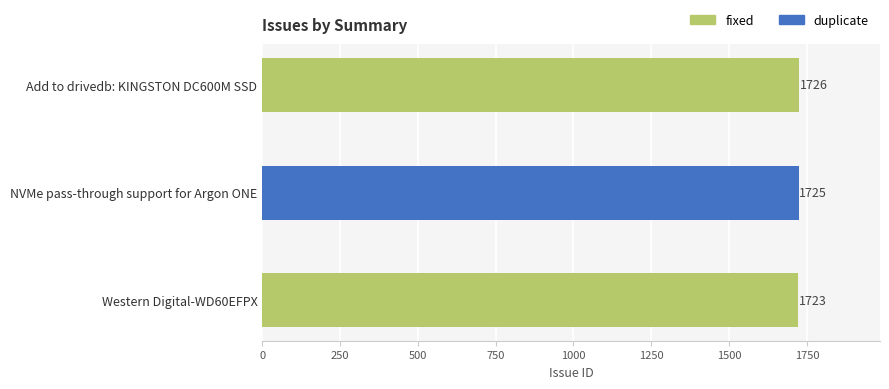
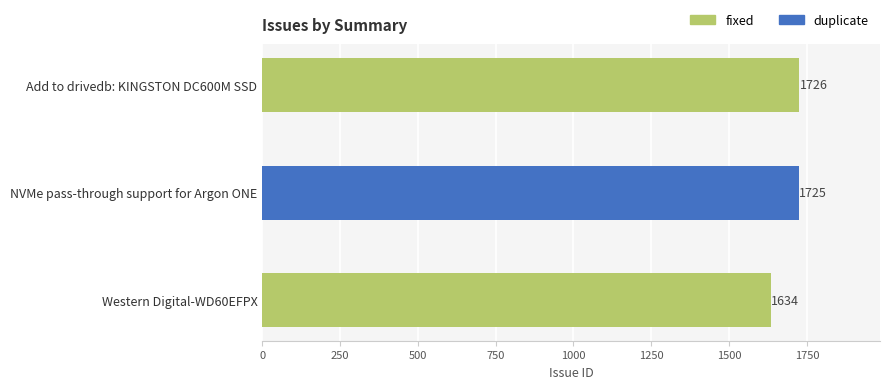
Western Digital-WD60EFPX: 1723 -> 1634
